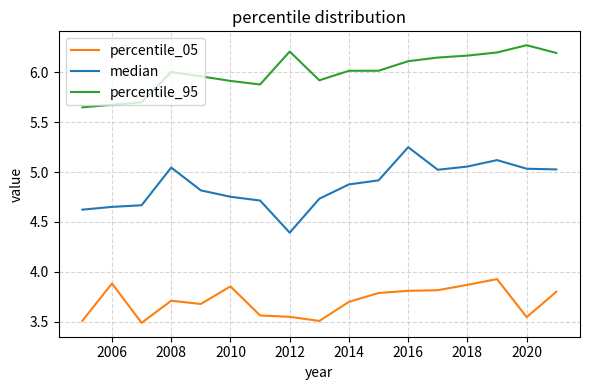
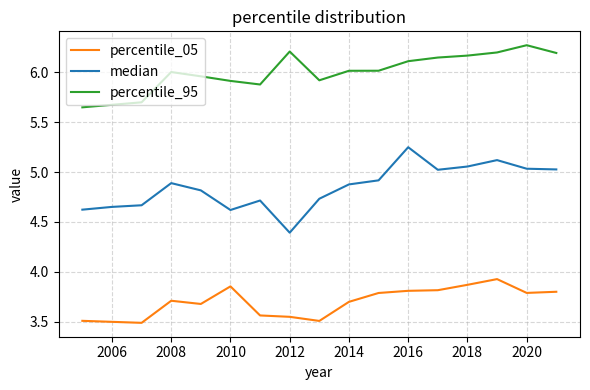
percentile_05, 2006: 3.9 -> 3.5
median, 2008: 5.0 -> 4.9
median, 2010: 4.8 -> 4.6
percentile_05, 2020: 3.5 -> 3.8
